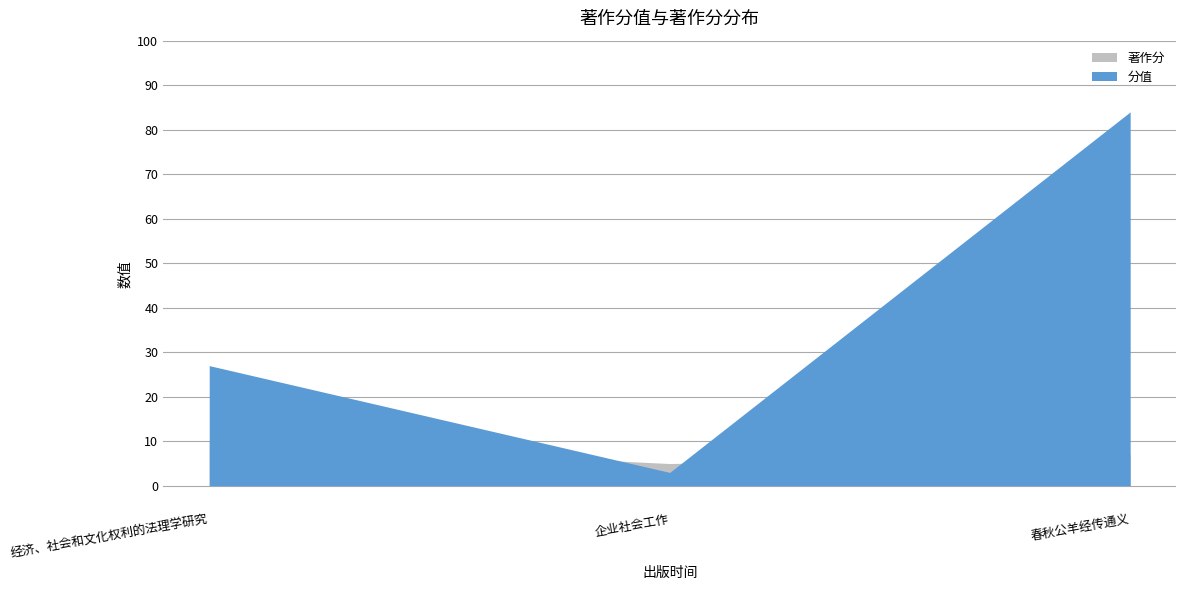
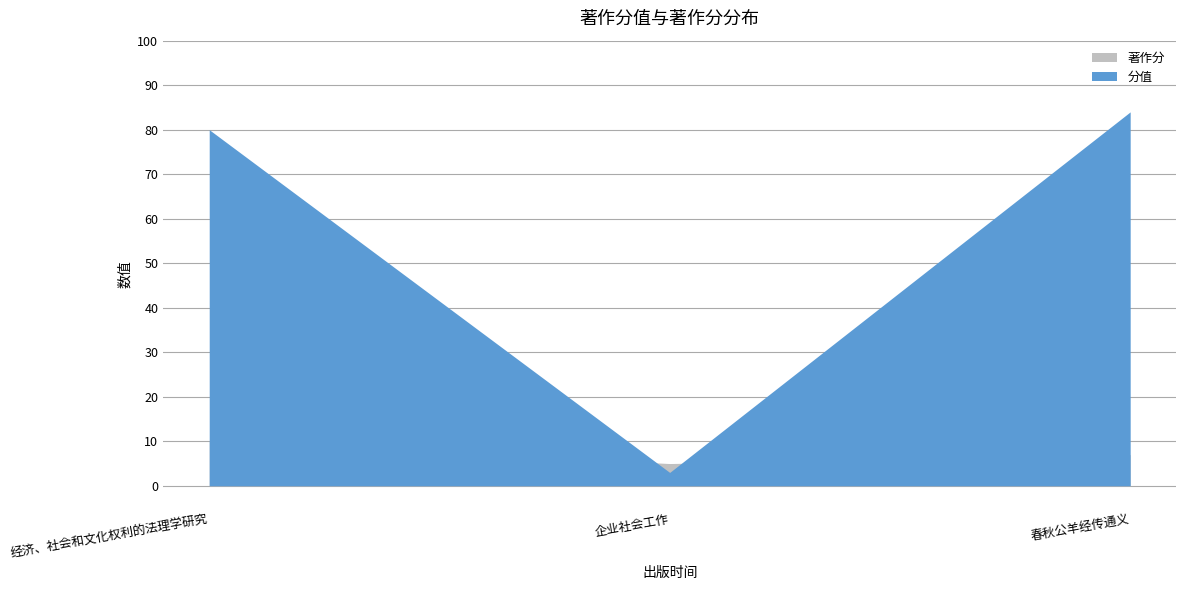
分值, 经济、社会和文化权利的法理学研究: 27 -> 80
